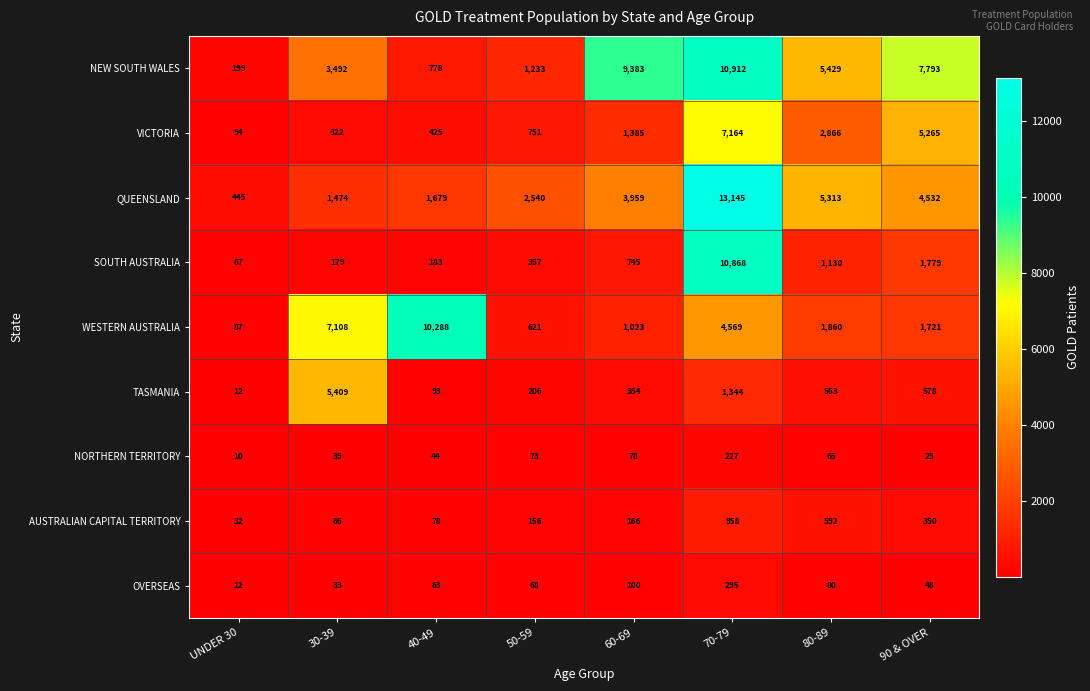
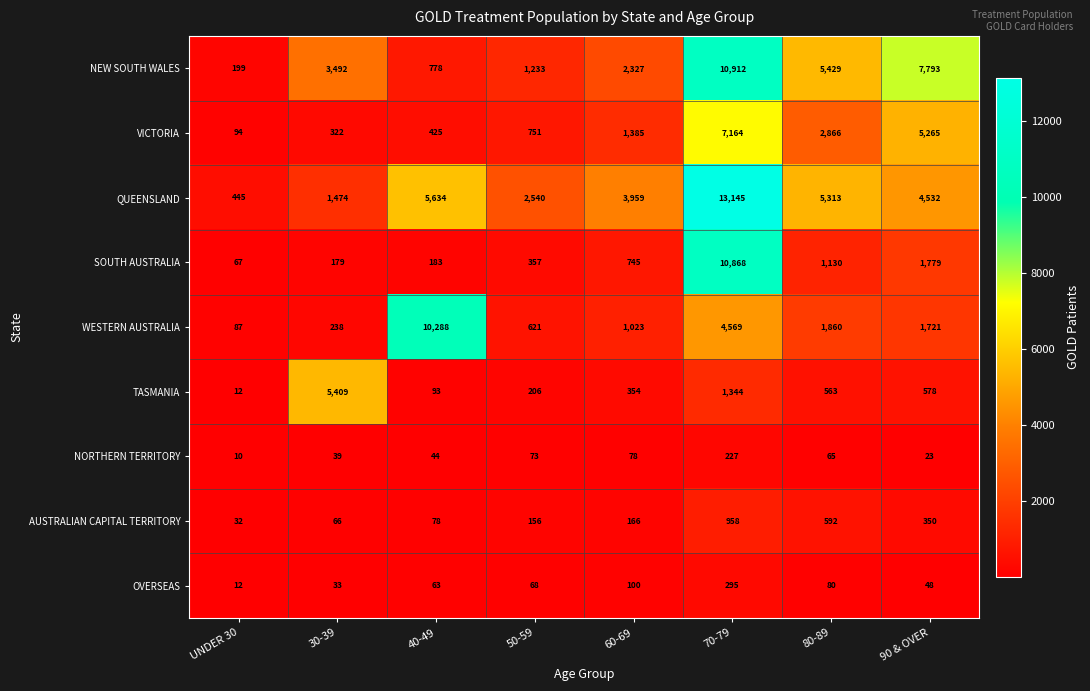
NEW SOUTH WALES, 60-69: 9,383 -> 2,327
QUEENSLAND, 40-49: 1,679 -> 5,634
WESTERN AUSTRALIA, 30-39: 7,108 -> 238
